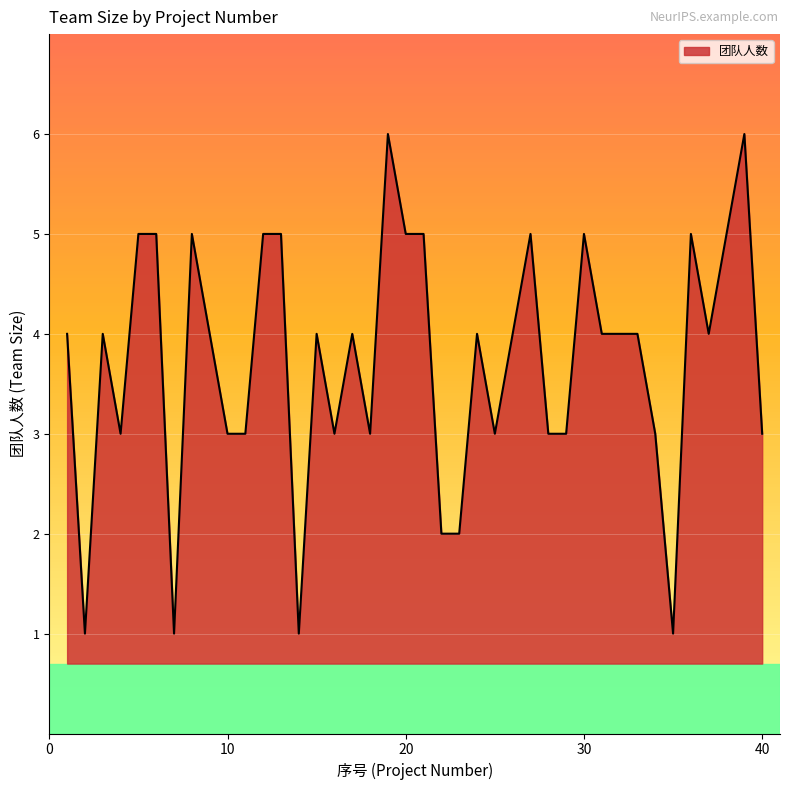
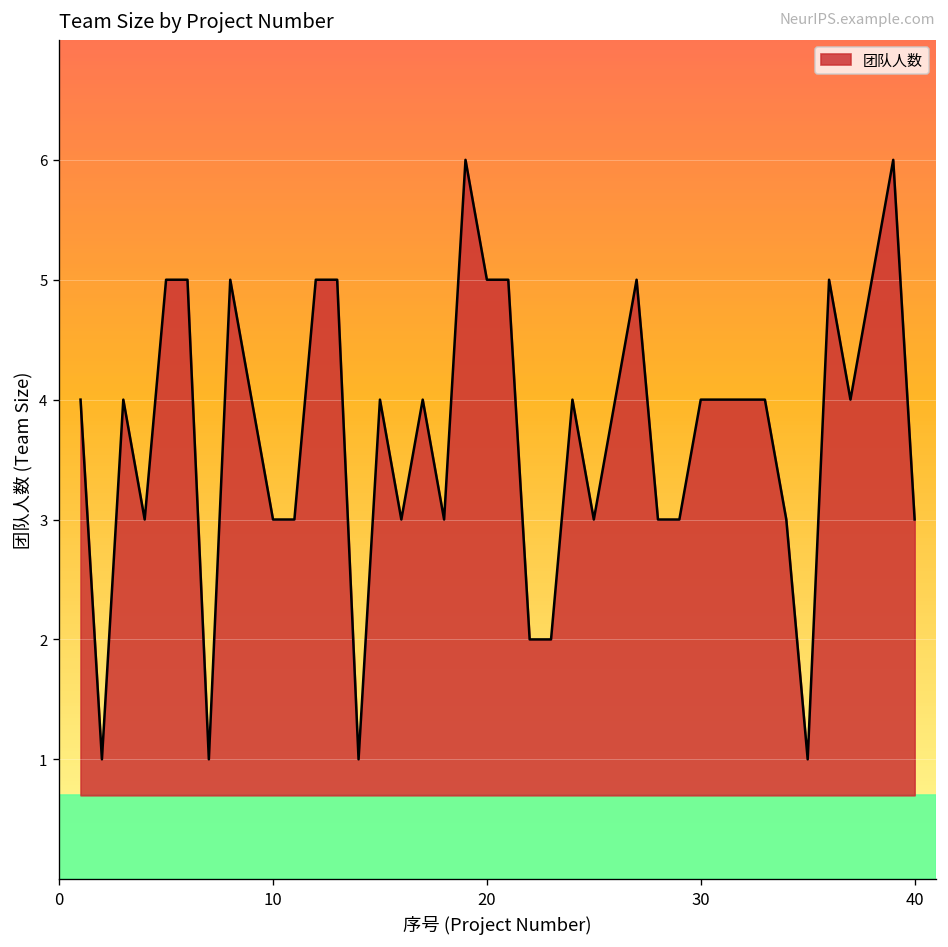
30: 5 -> 4
